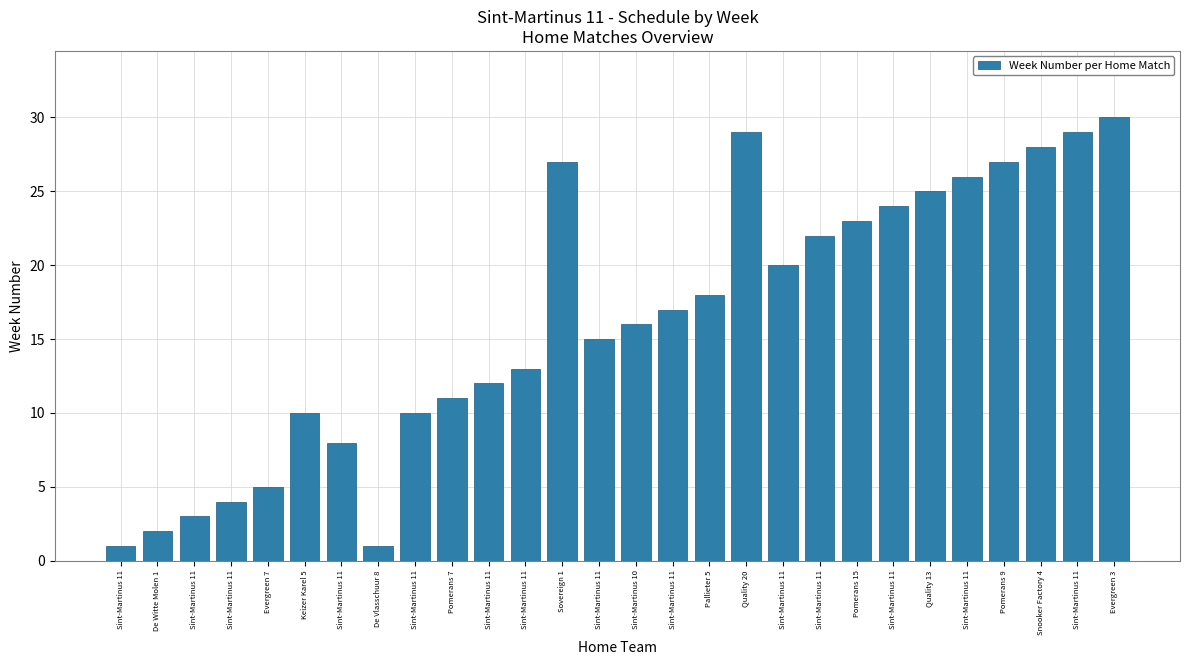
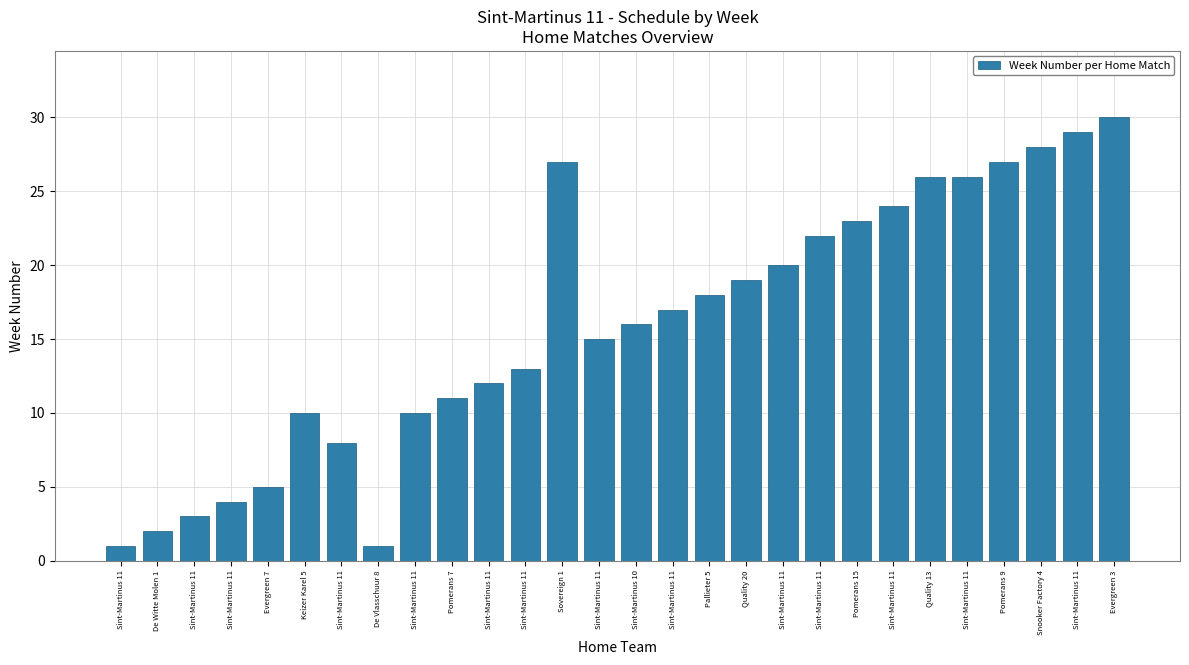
Quality 20: 29 -> 19
Quality 13: 25 -> 26
